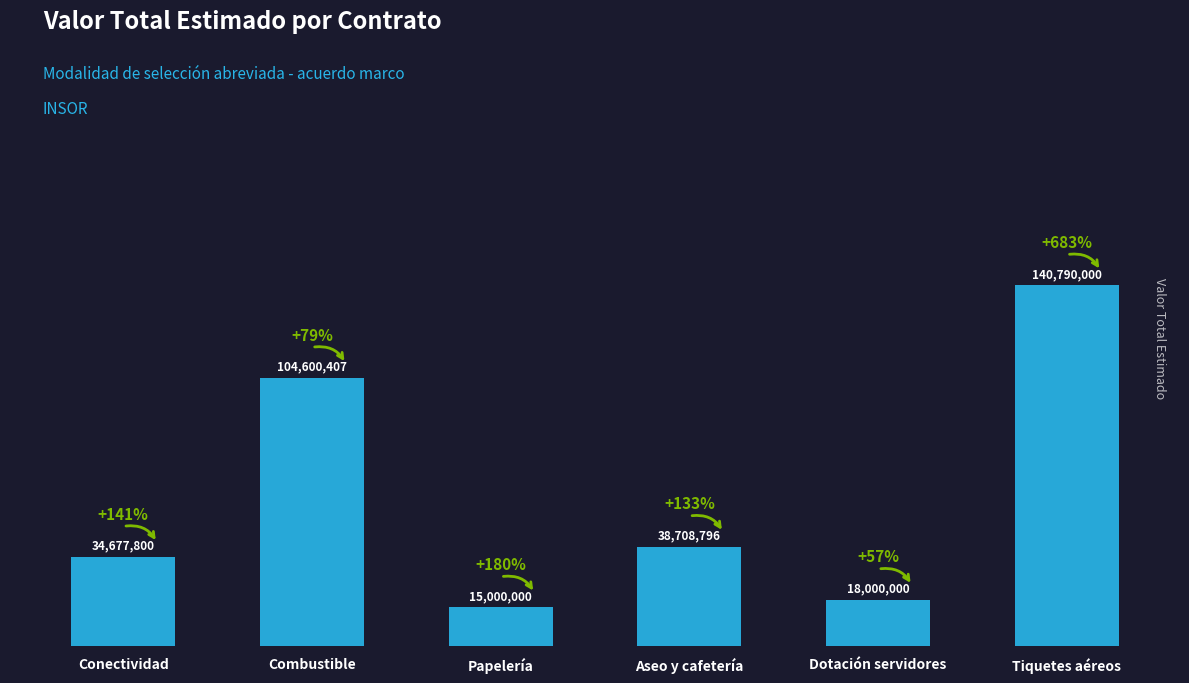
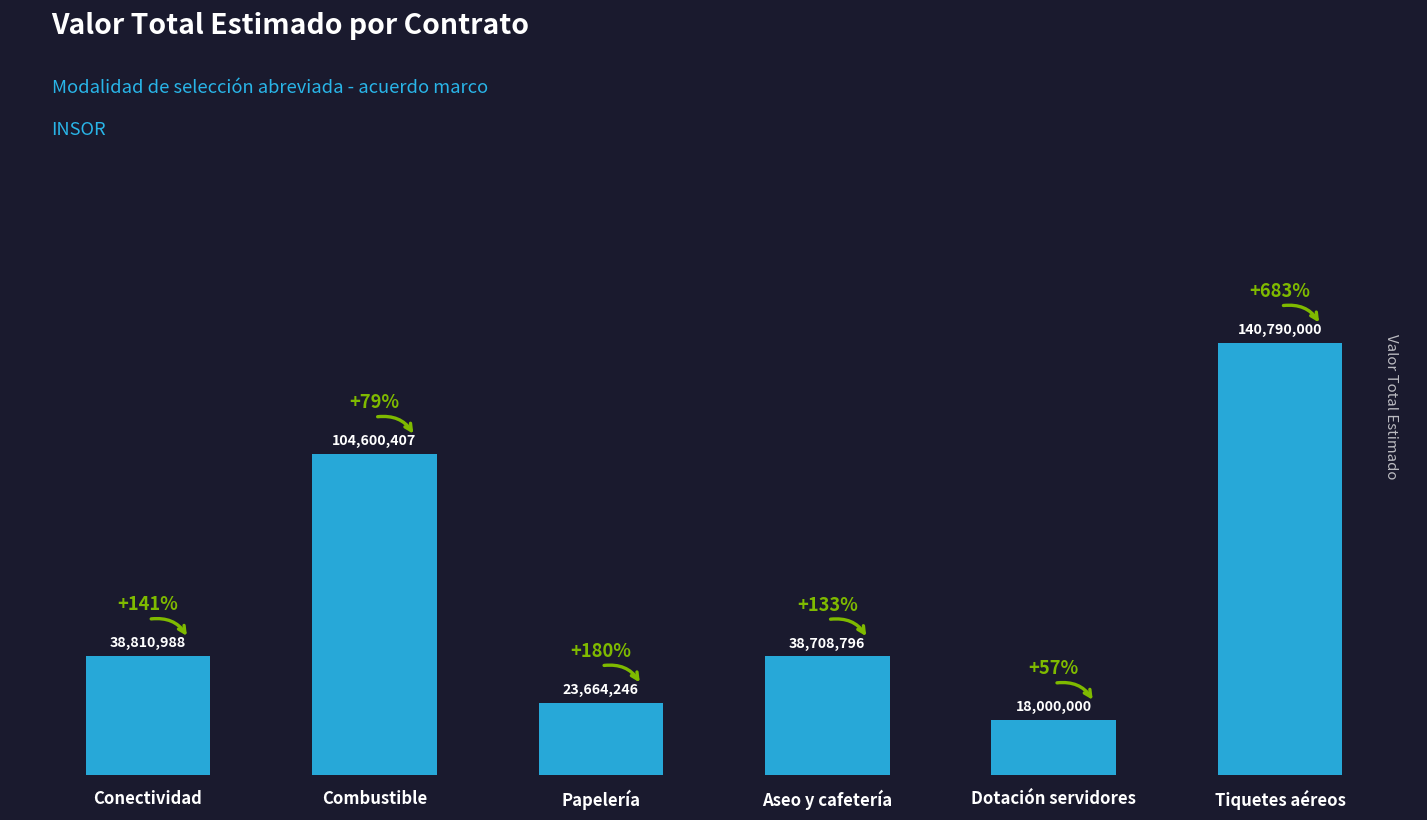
Conectividad: 34,677,800 -> 38,810,988
Papelería: 15,000,000 -> 23,664,246
